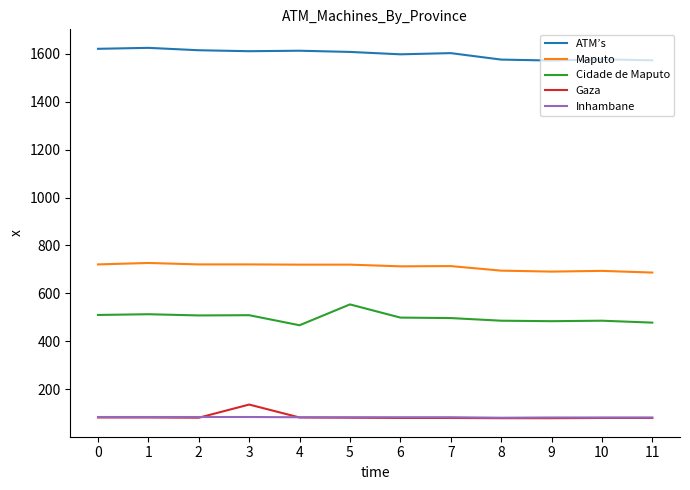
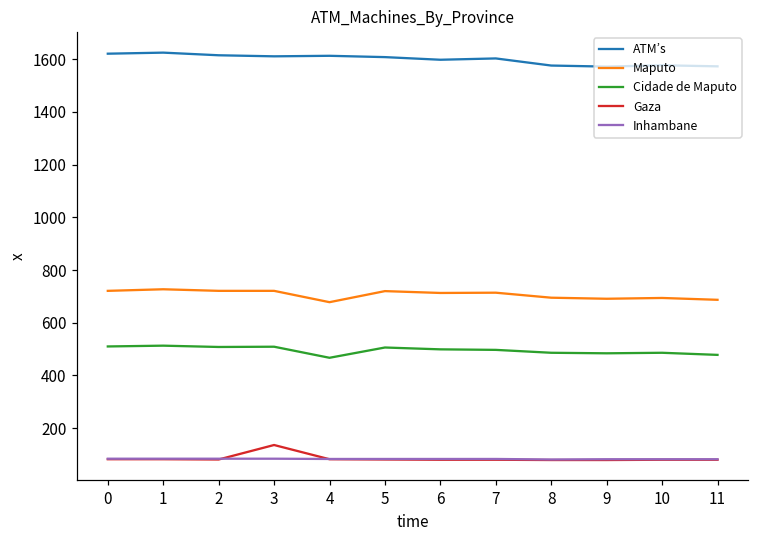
Maputo, 4: 720 -> 680
Cidade de Maputo, 5: 550 -> 510
